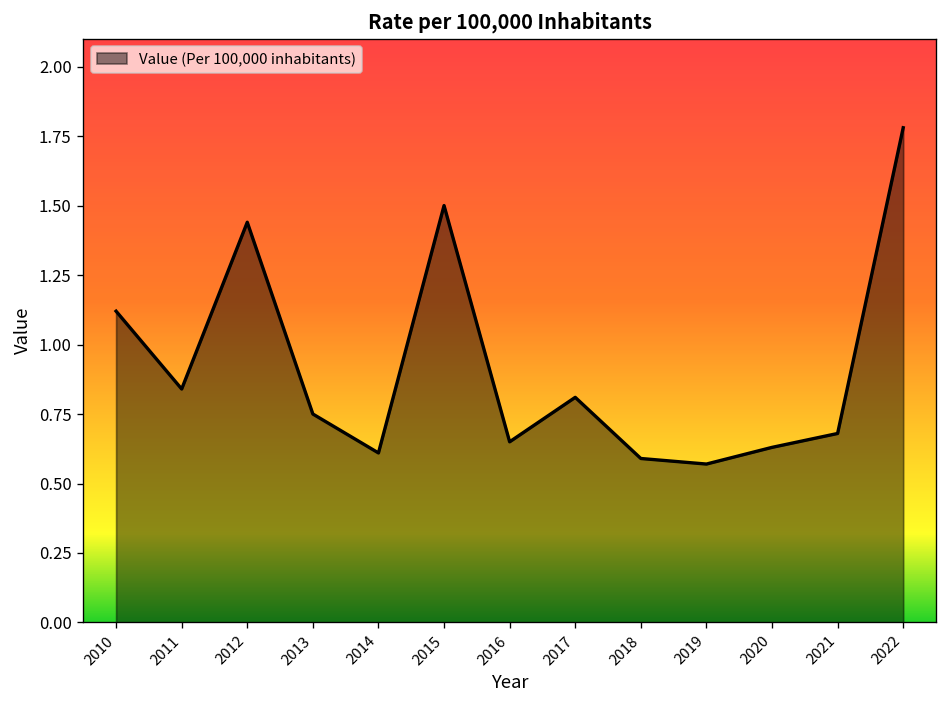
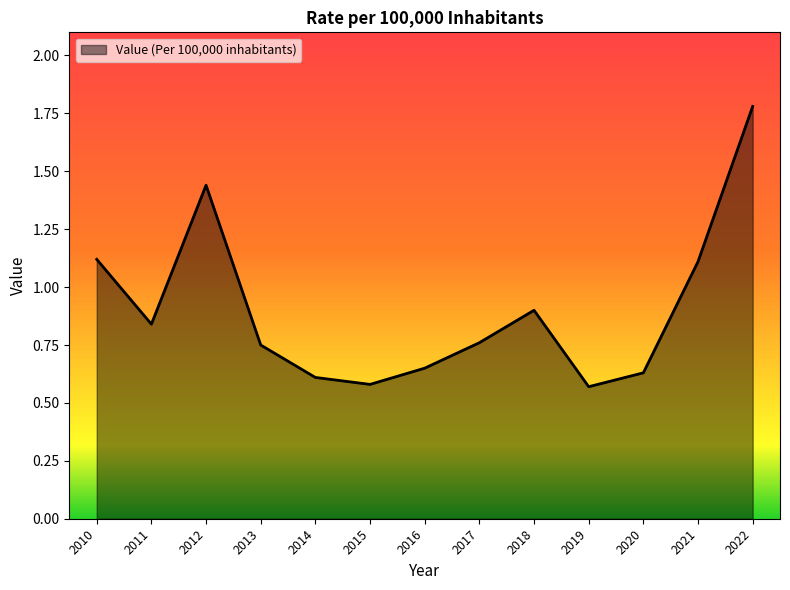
2015: 1.50 -> 0.58
2017: 0.81 -> 0.76
2018: 0.59 -> 0.90
2021: 0.68 -> 1.11
